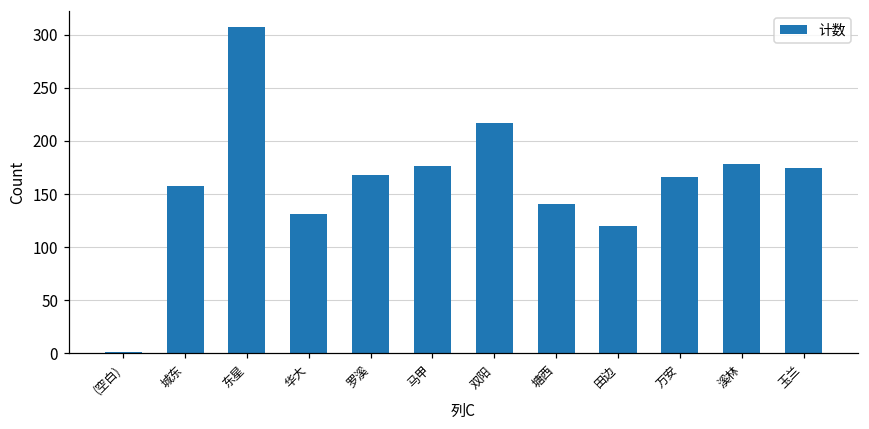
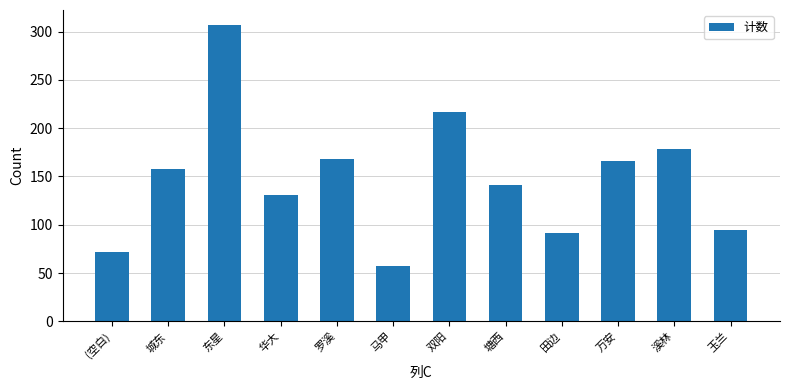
(空白): 0 -> 70
马甲: 180 -> 60
田边: 120 -> 90
玉兰: 180 -> 100
